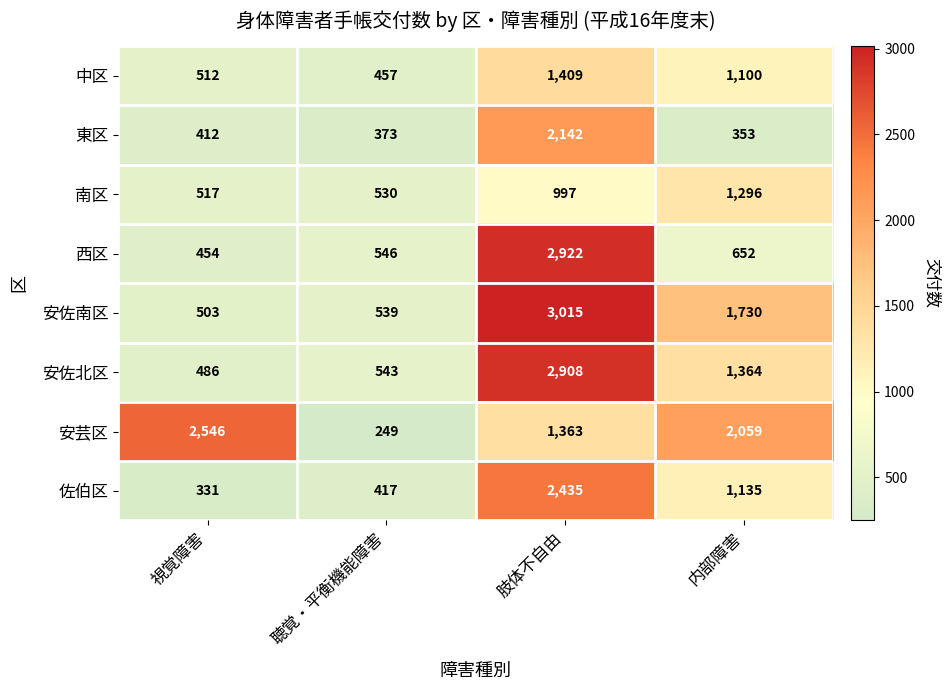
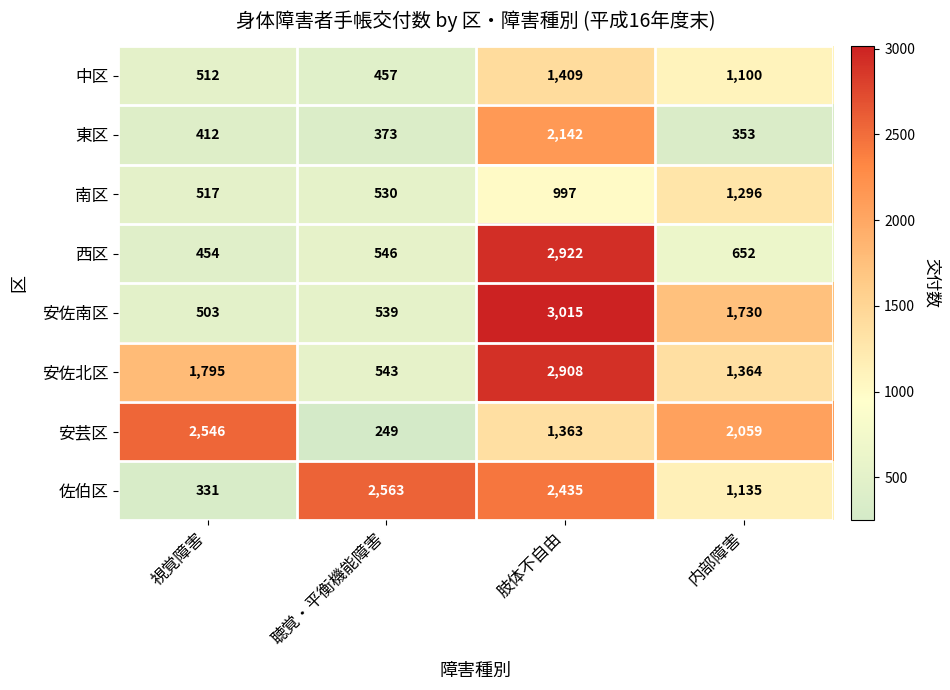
安佐北区, 視覚障害: 486 -> 1,795
佐伯区, 聴覚・平衡機能障害: 417 -> 2,563
